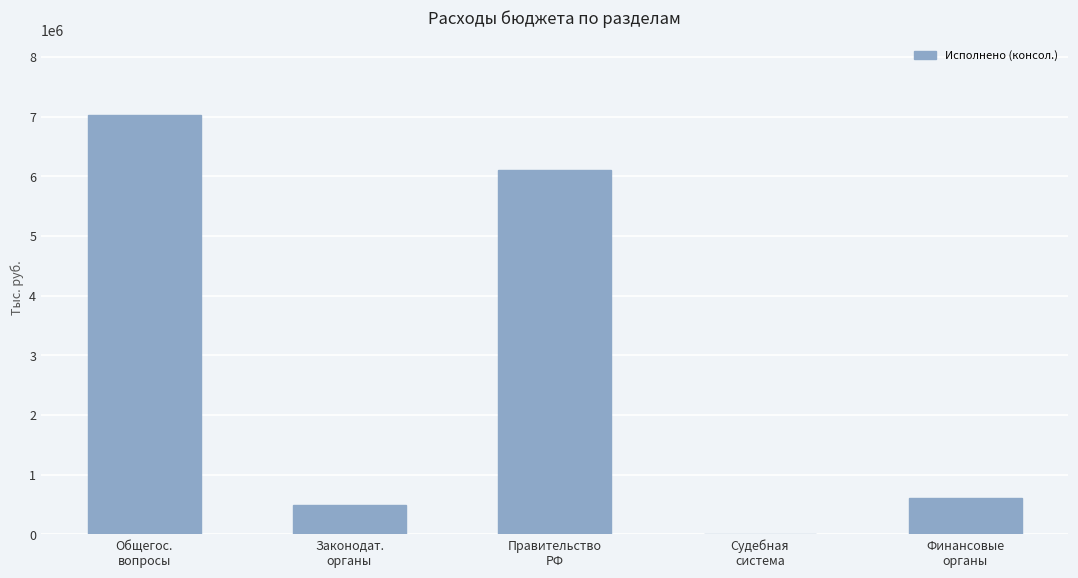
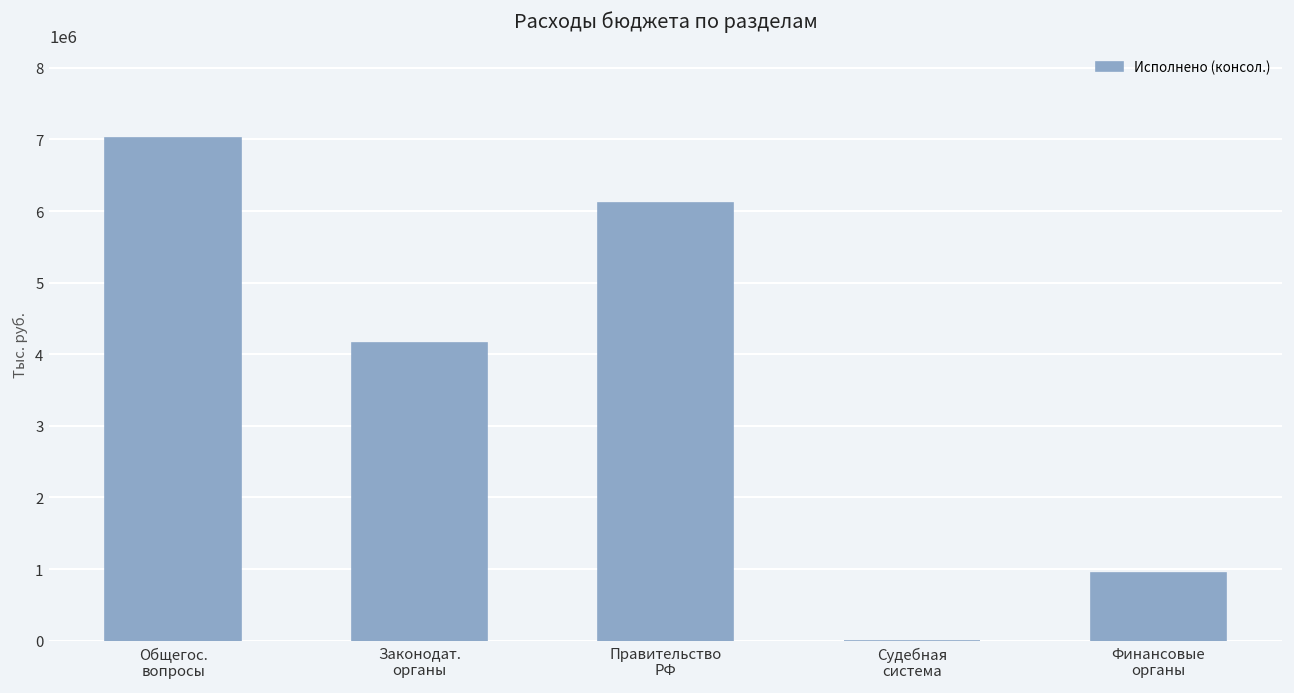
Законодат. органы: 500000 -> 4200000
Финансовые органы: 600000 -> 900000
